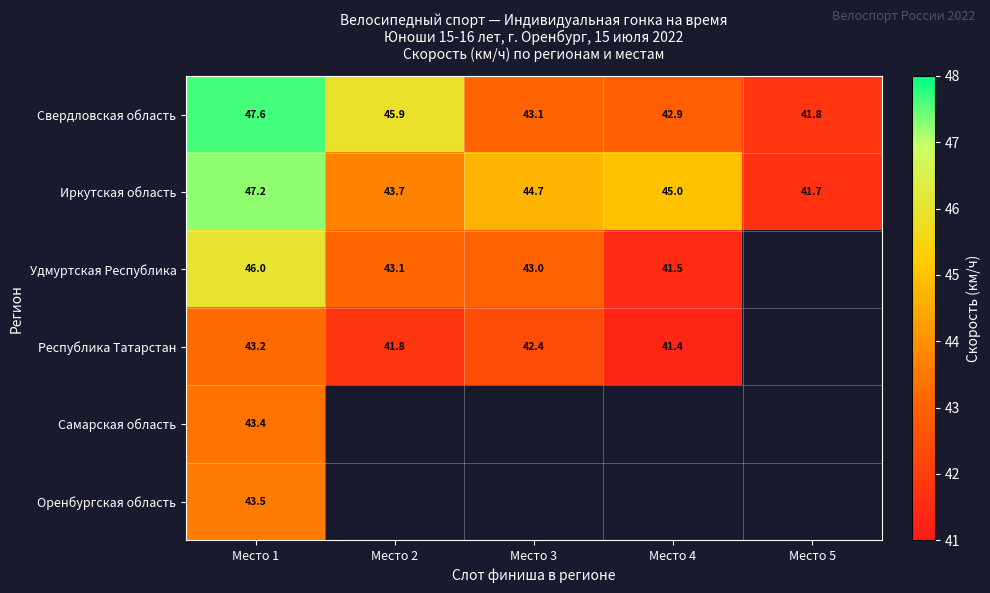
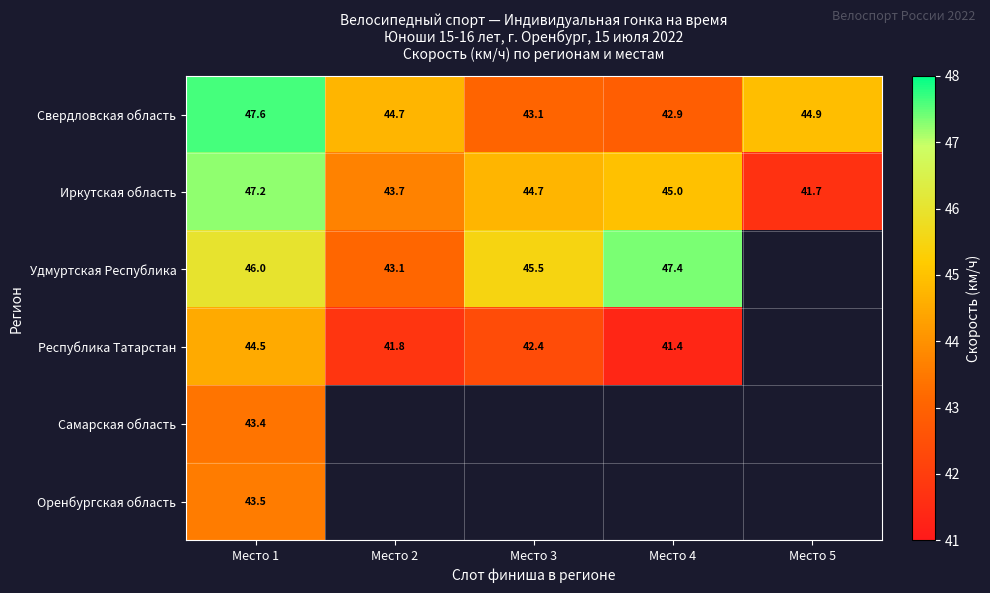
Свердловская область, Место 2: 45.9 -> 44.7
Свердловская область, Место 5: 41.8 -> 44.9
Удмуртская Республика, Место 3: 43.0 -> 45.5
Удмуртская Республика, Место 4: 41.5 -> 47.4
Республика Татарстан, Место 1: 43.2 -> 44.5
